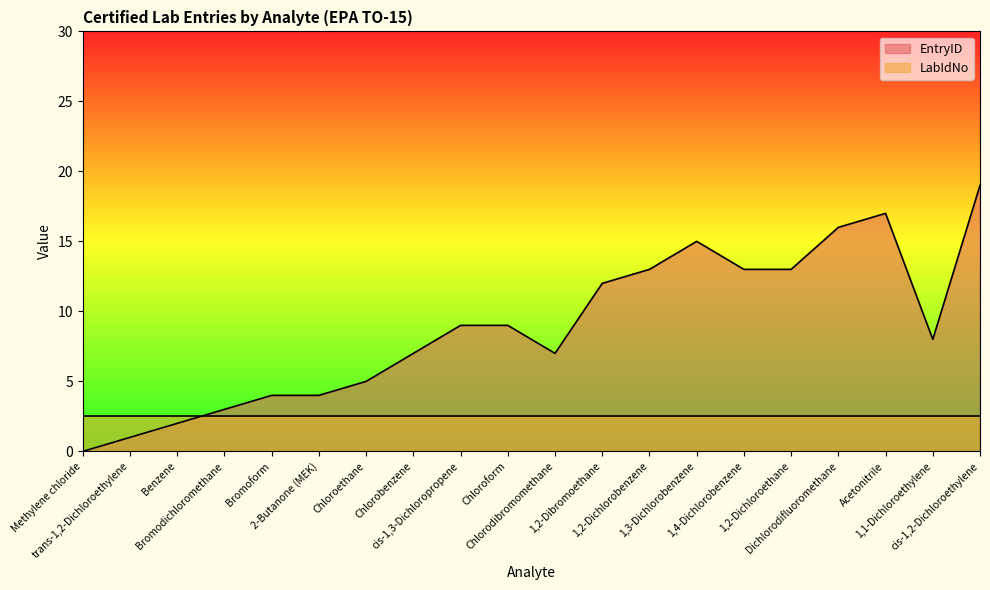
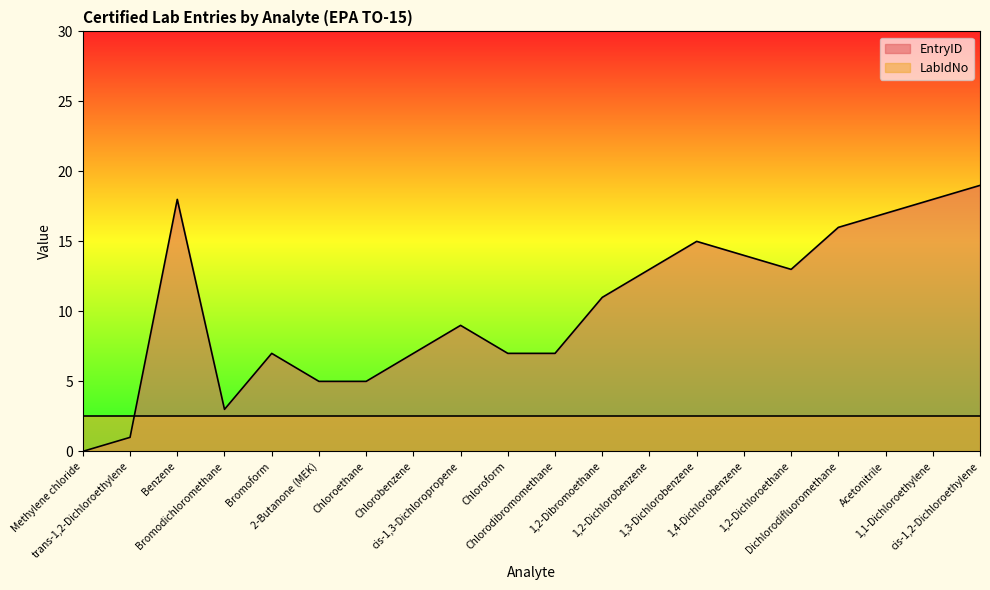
EntryID, Benzene: 2.0 -> 18.0
EntryID, Bromoform: 4.0 -> 7.0
EntryID, 2-Butanone (MEK): 4.0 -> 5.0
EntryID, Chloroform: 9.0 -> 7.0
EntryID, 1,2-Dibromoethane: 12.0 -> 11.0
EntryID, 1,4-Dichlorobenzene: 13.0 -> 14.0
EntryID, 1,1-Dichloroethylene: 8.0 -> 18.0
